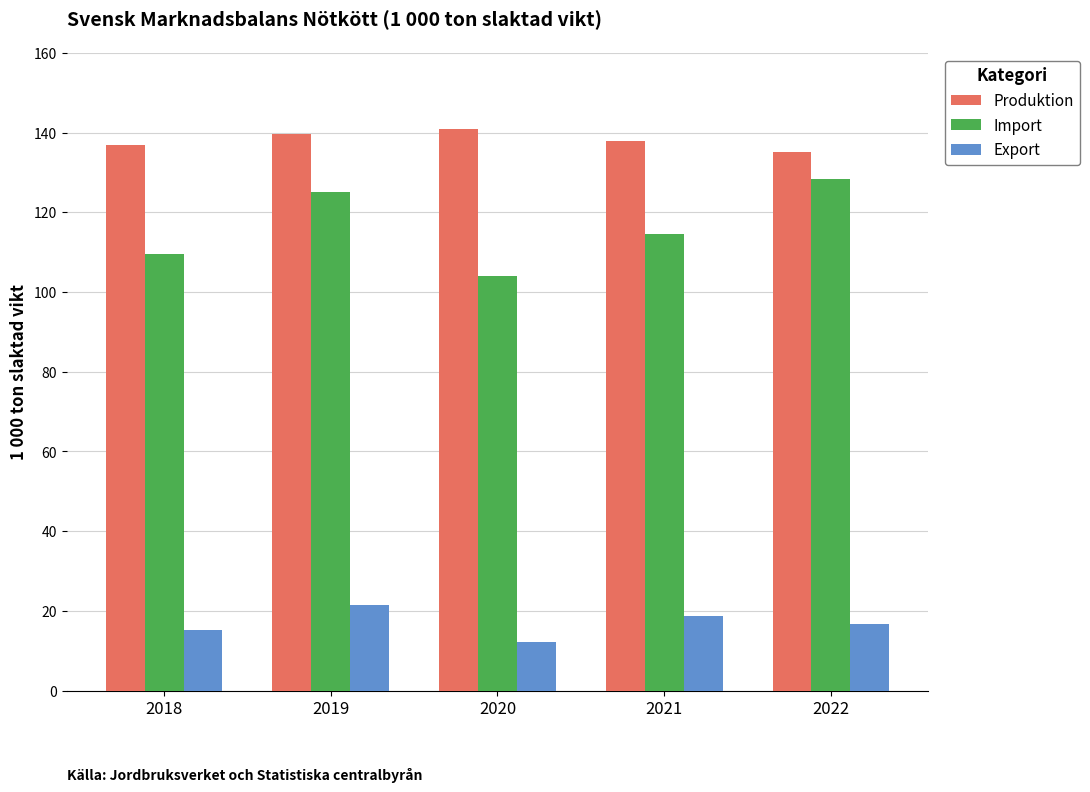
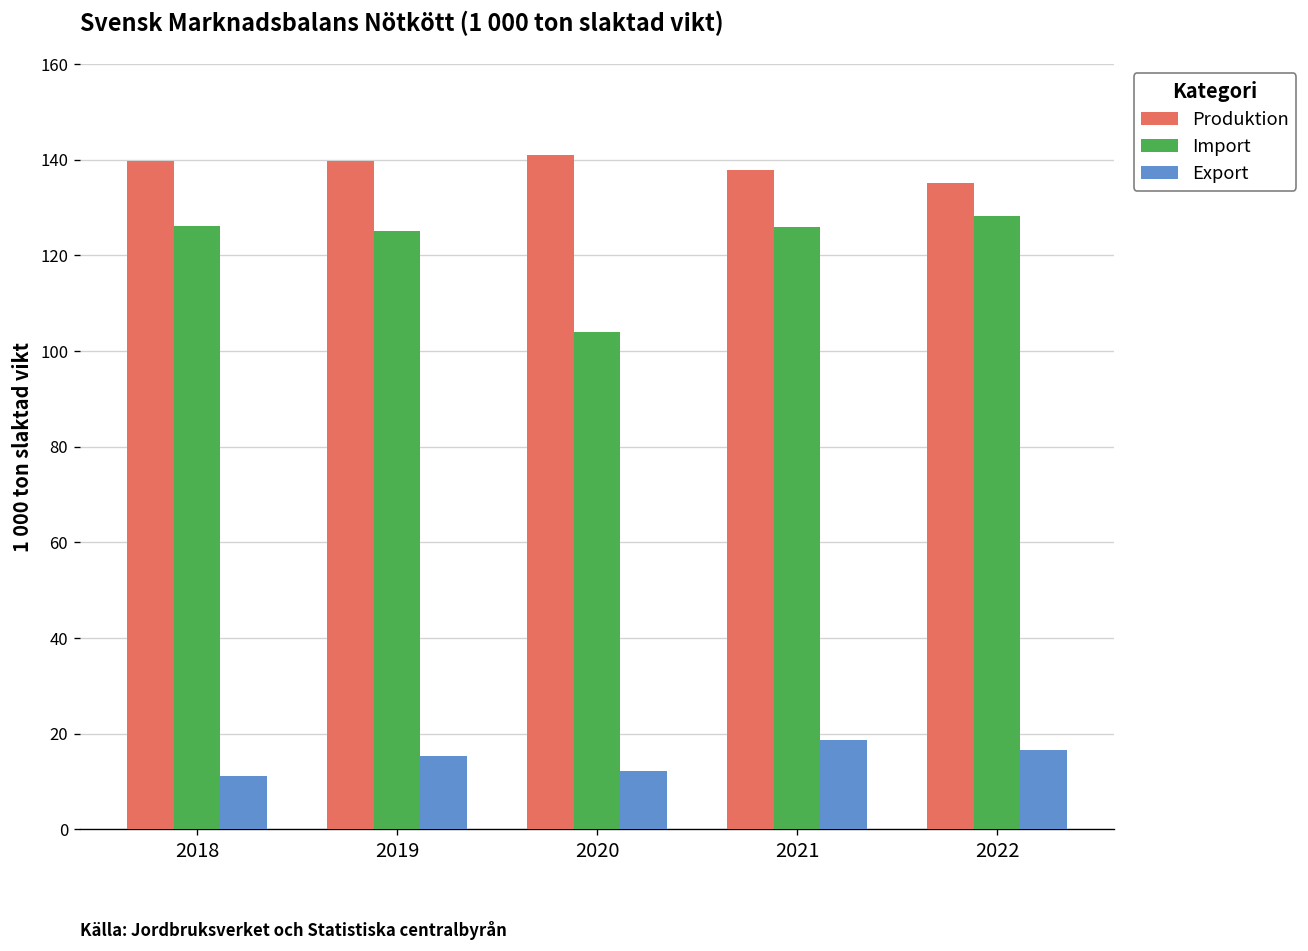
Produktion, 2018: 137 -> 140
Import, 2018: 109 -> 126
Export, 2018: 15 -> 11
Export, 2019: 22 -> 15
Import, 2021: 115 -> 126
